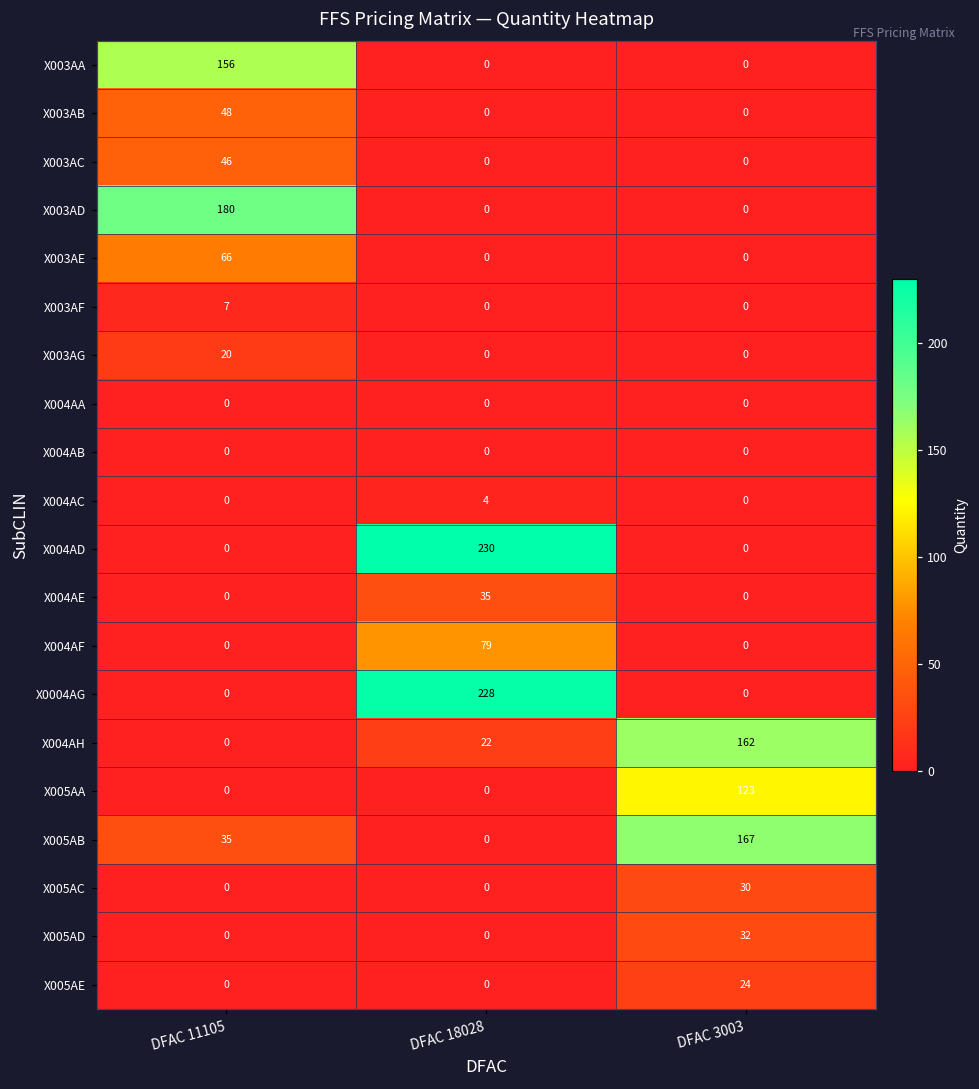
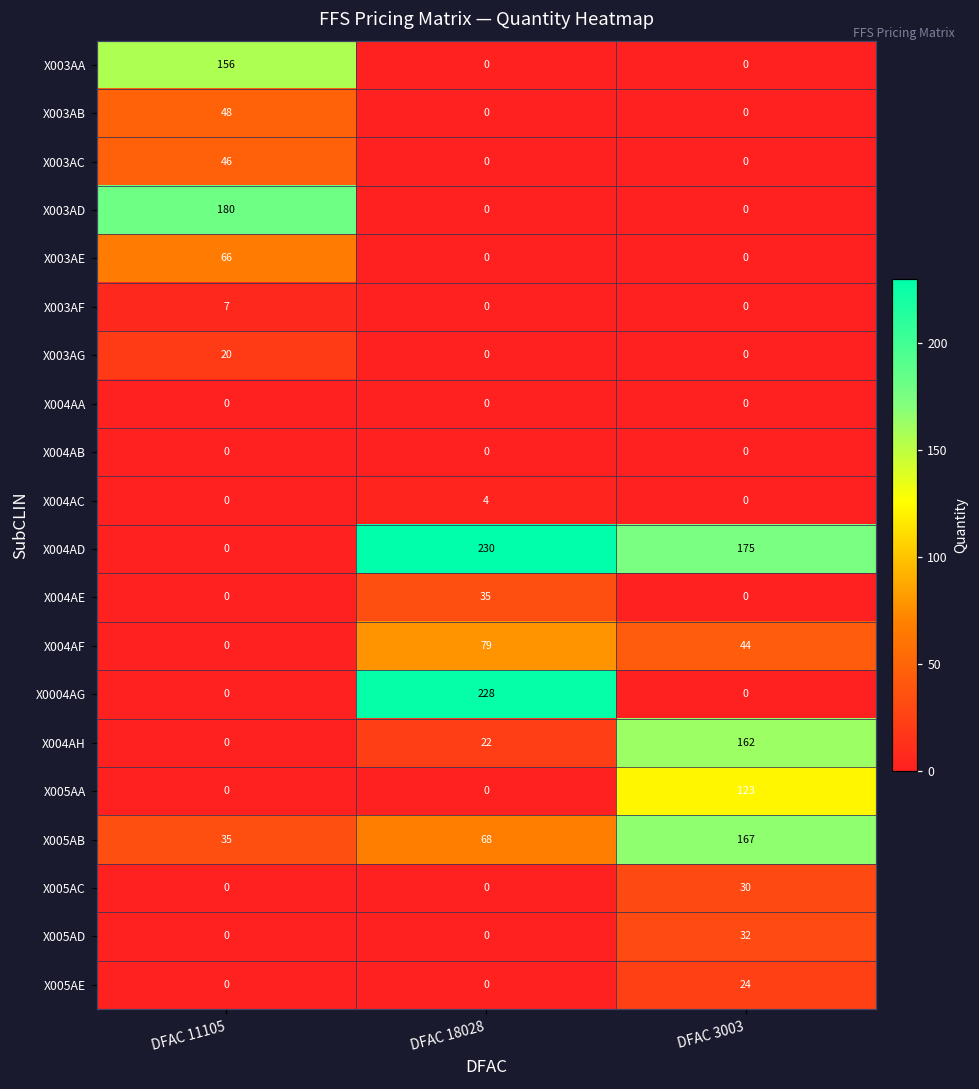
X004AD, DFAC 3003: 0 -> 175
X004AF, DFAC 3003: 0 -> 44
X005AB, DFAC 18028: 0 -> 68
